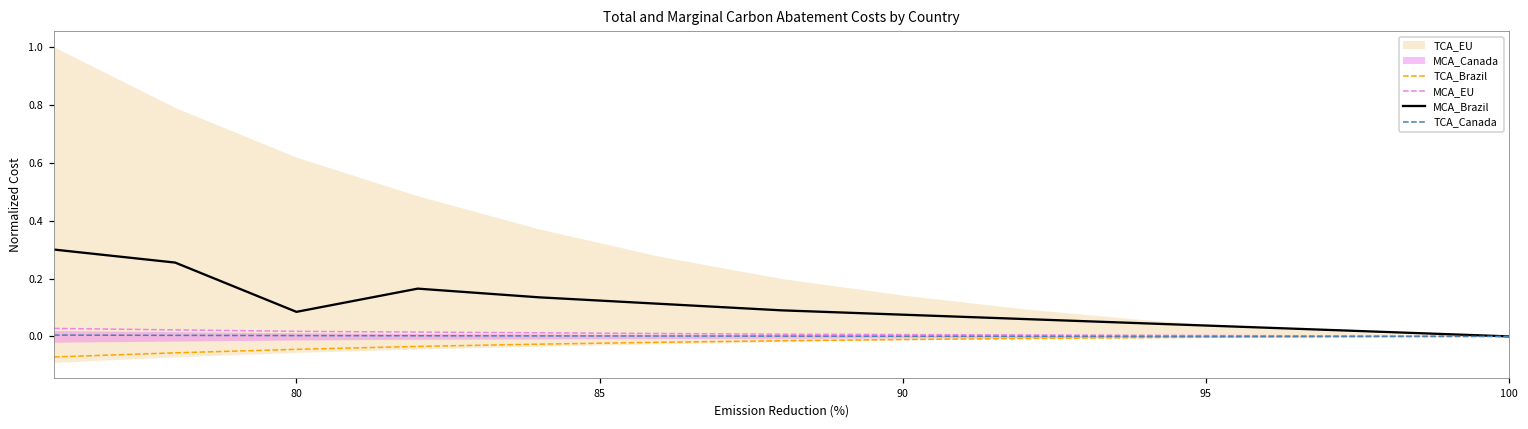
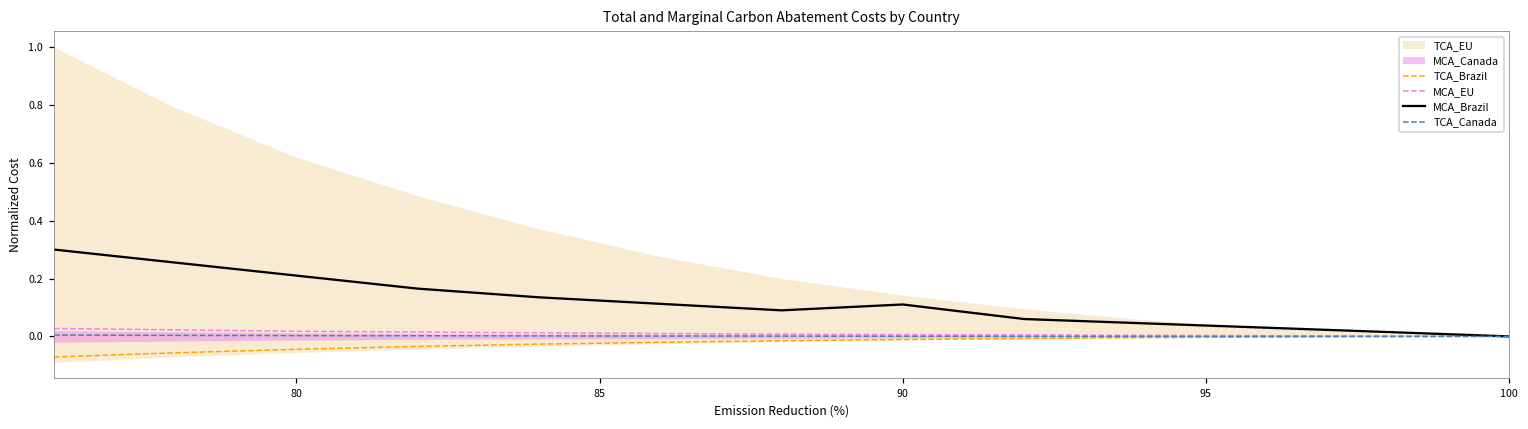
MCA_Brazil, 80: 0.08 -> 0.21
MCA_Brazil, 90: 0.08 -> 0.11
